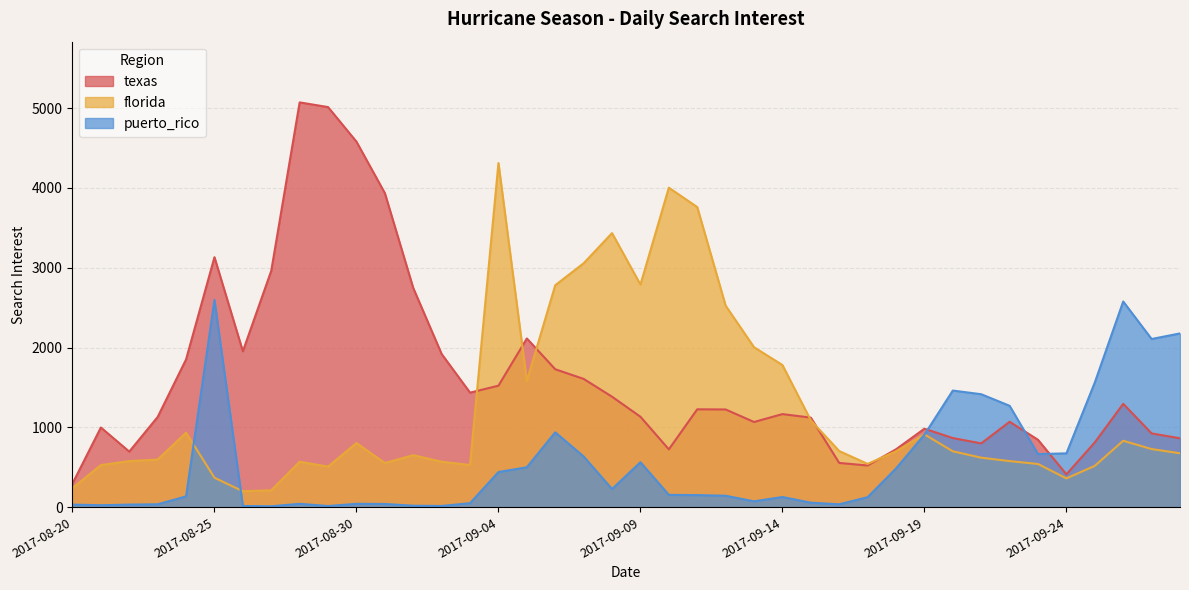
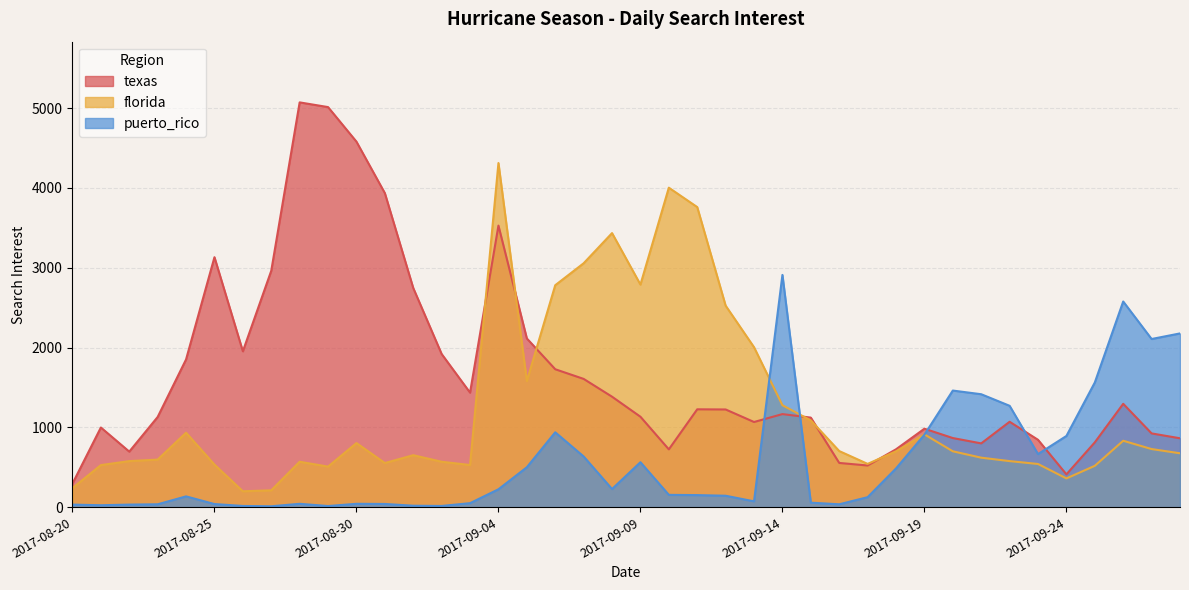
florida, 2017-08-25: 400 -> 500
puerto_rico, 2017-08-25: 2600 -> 0
texas, 2017-09-04: 1500 -> 3500
puerto_rico, 2017-09-04: 400 -> 200
florida, 2017-09-14: 1800 -> 1300
puerto_rico, 2017-09-14: 100 -> 2900
puerto_rico, 2017-09-24: 700 -> 900
